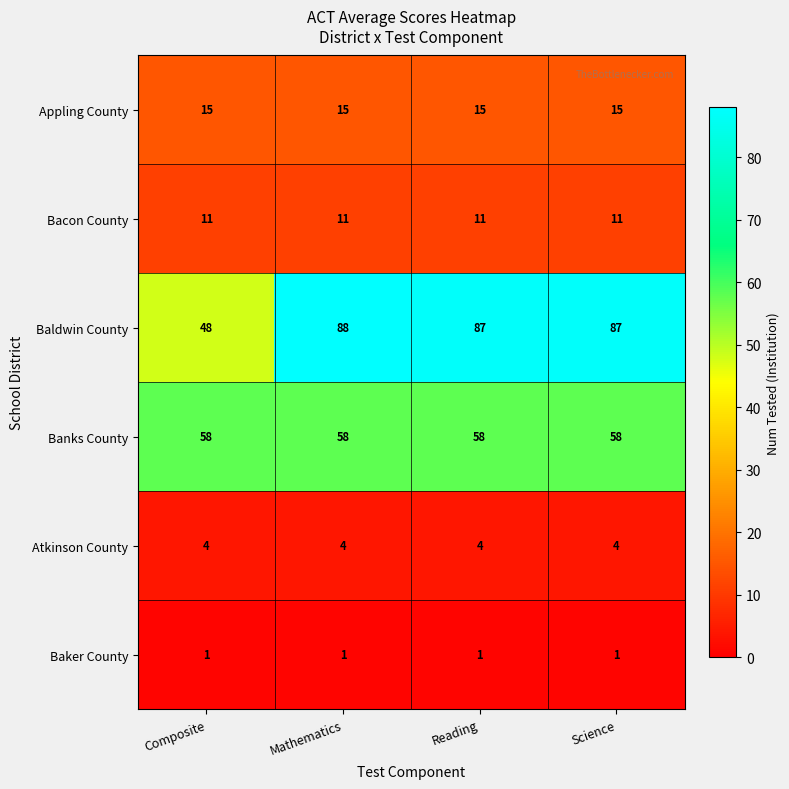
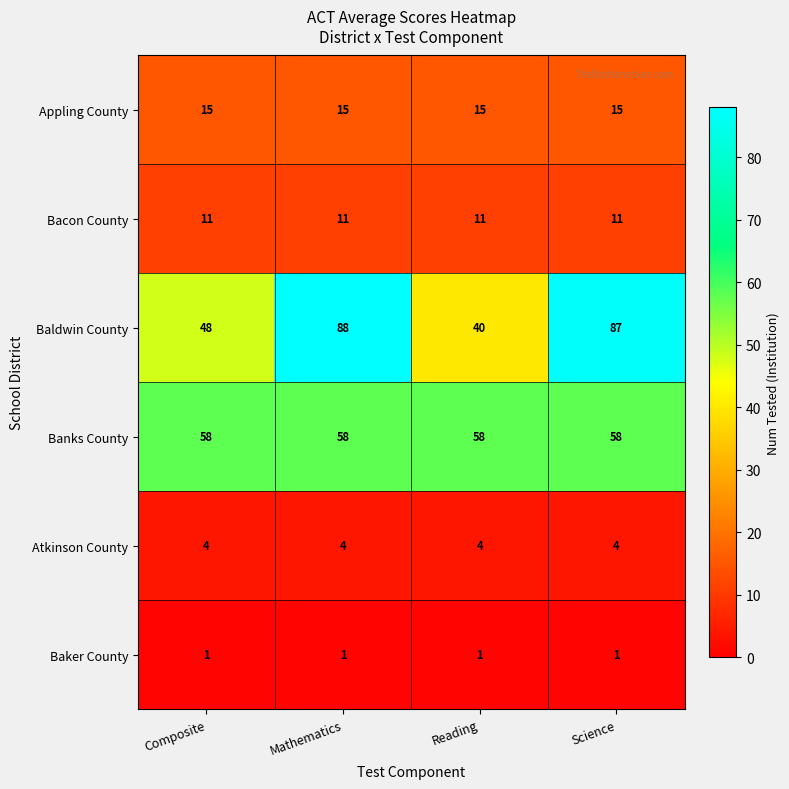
Baldwin County, Reading: 87 -> 40
